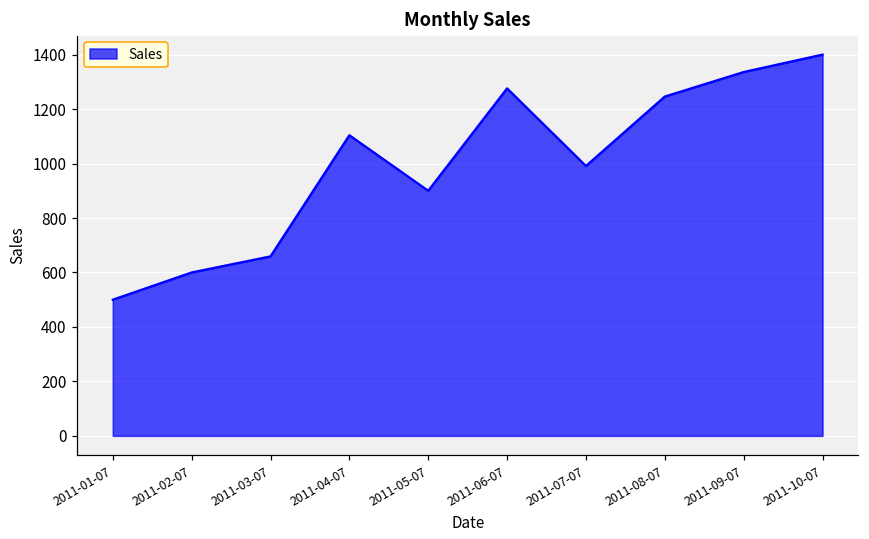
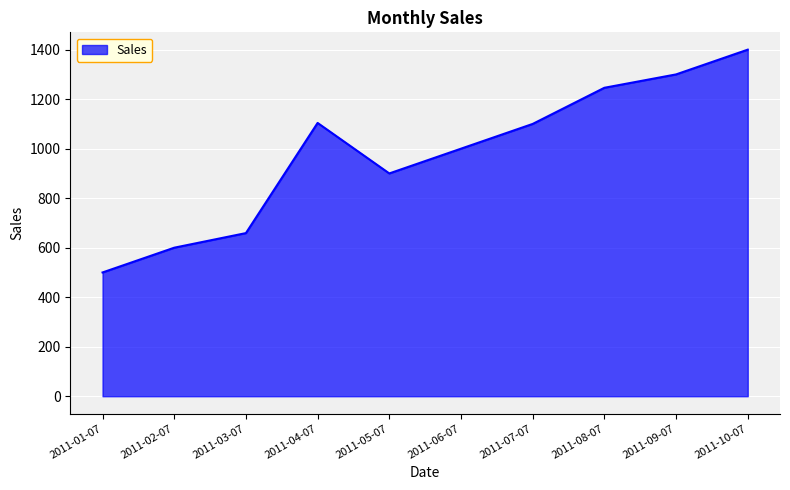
2011-06-07: 1280 -> 1000
2011-07-07: 990 -> 1100
2011-09-07: 1340 -> 1300
